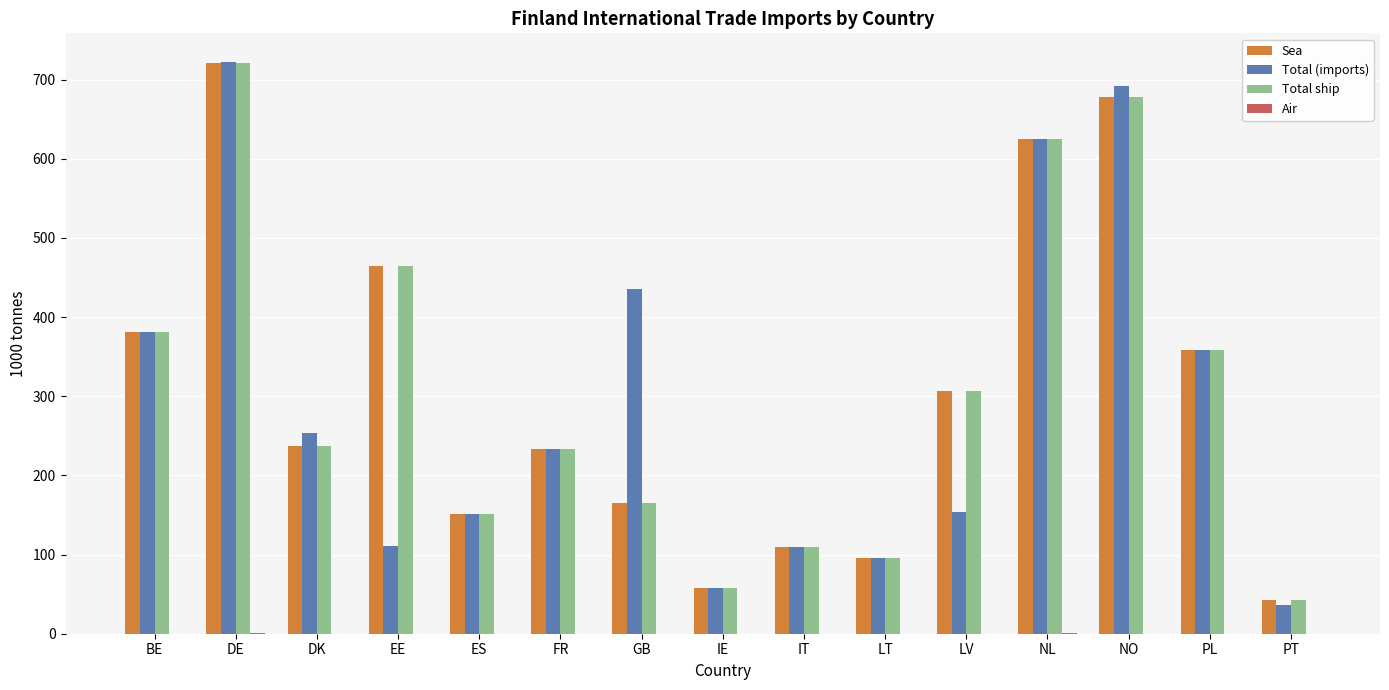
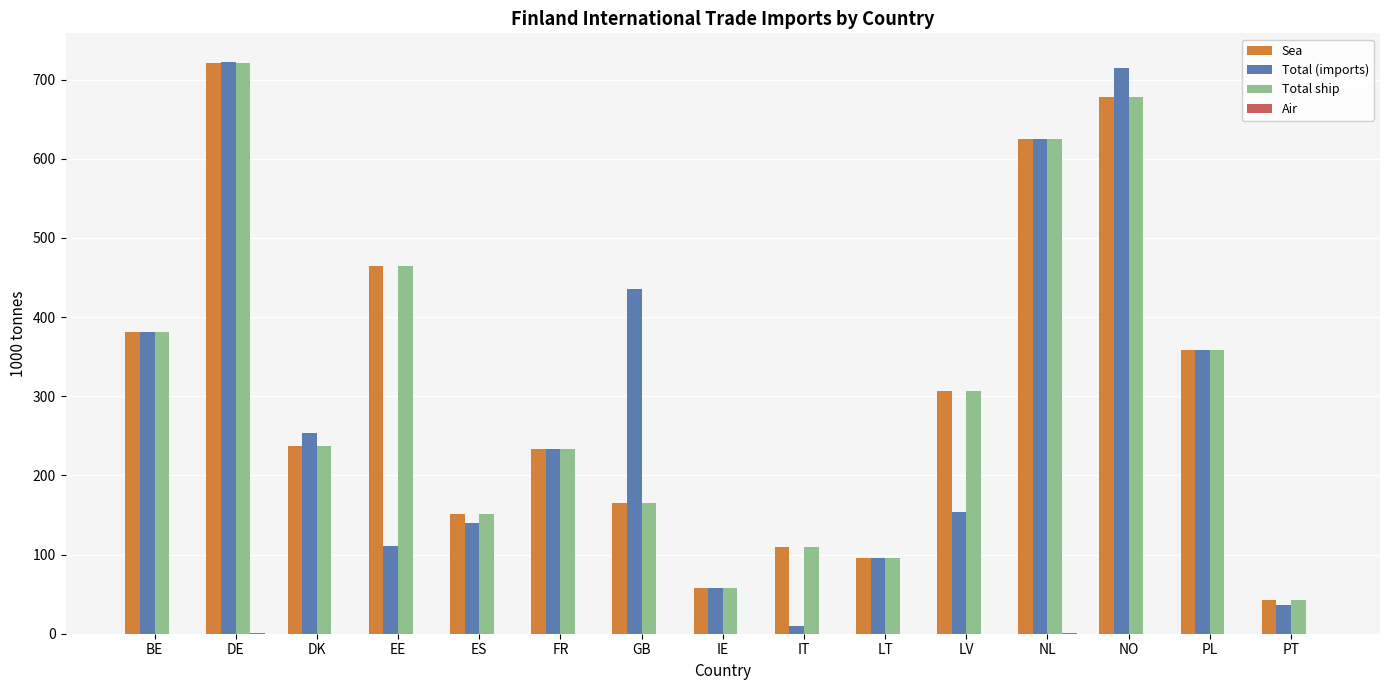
Total (imports), ES: 150 -> 140
Total (imports), IT: 110 -> 10
Total (imports), NO: 690 -> 710
